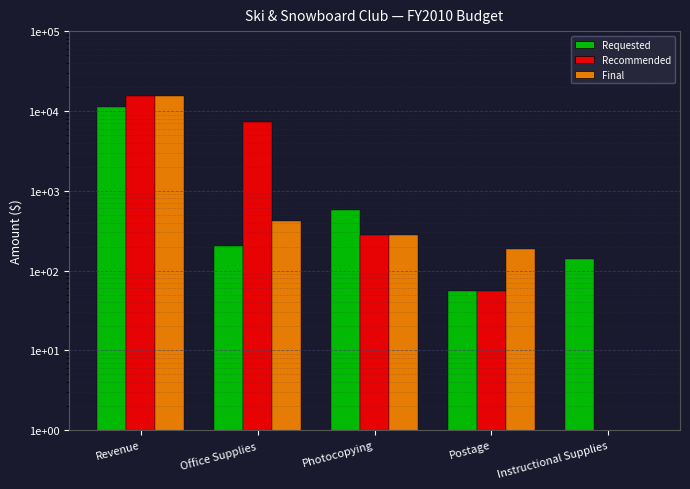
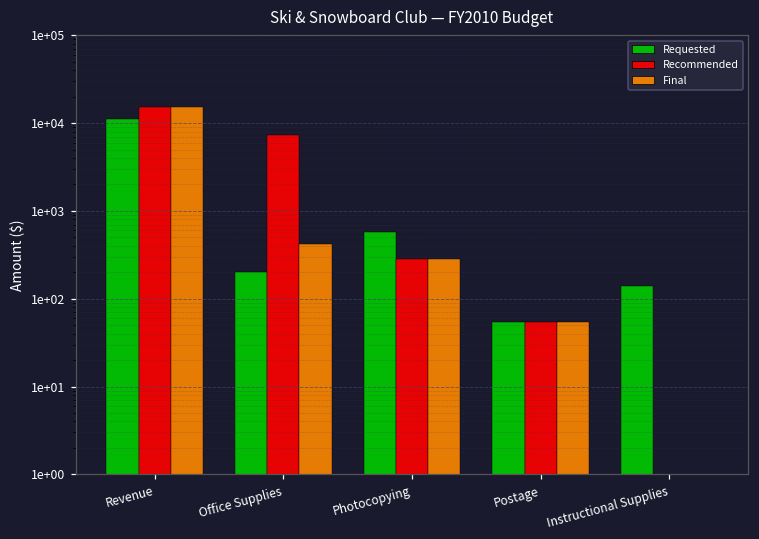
Final, Postage: 190 -> 60
